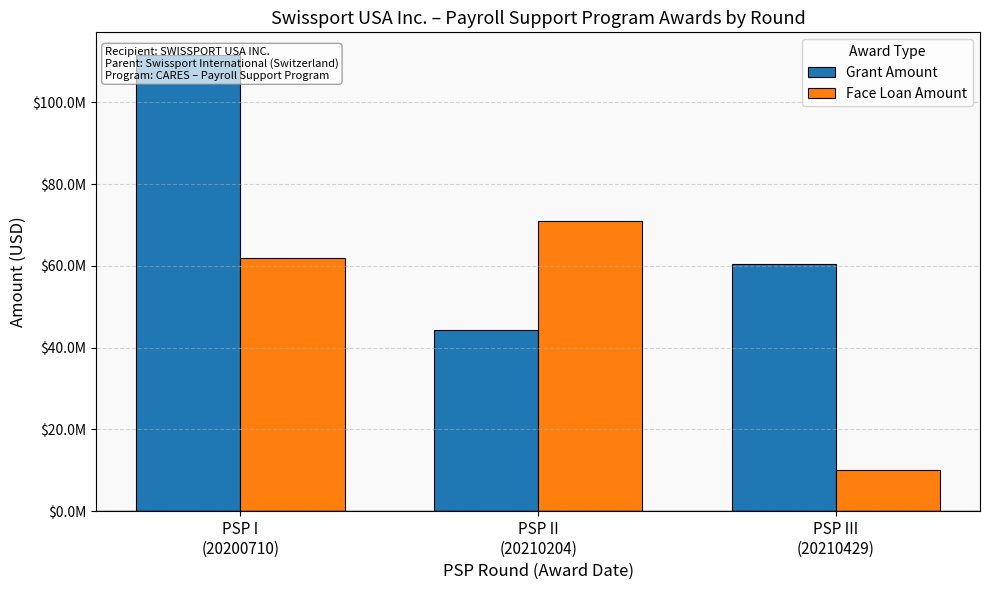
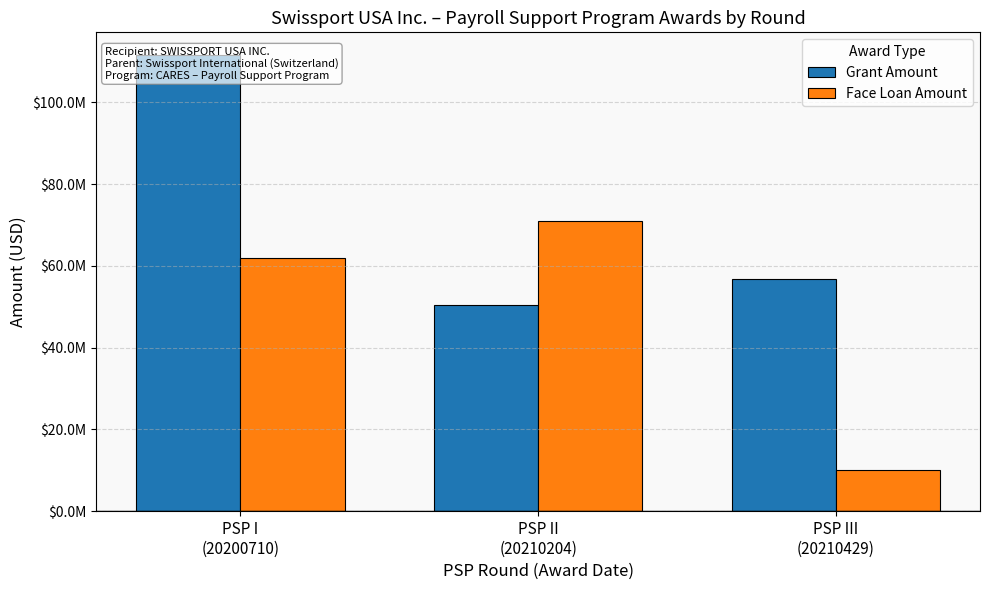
Grant Amount, PSP II (20210204): $44000000 -> $50000000
Grant Amount, PSP III (20210429): $61000000 -> $57000000
